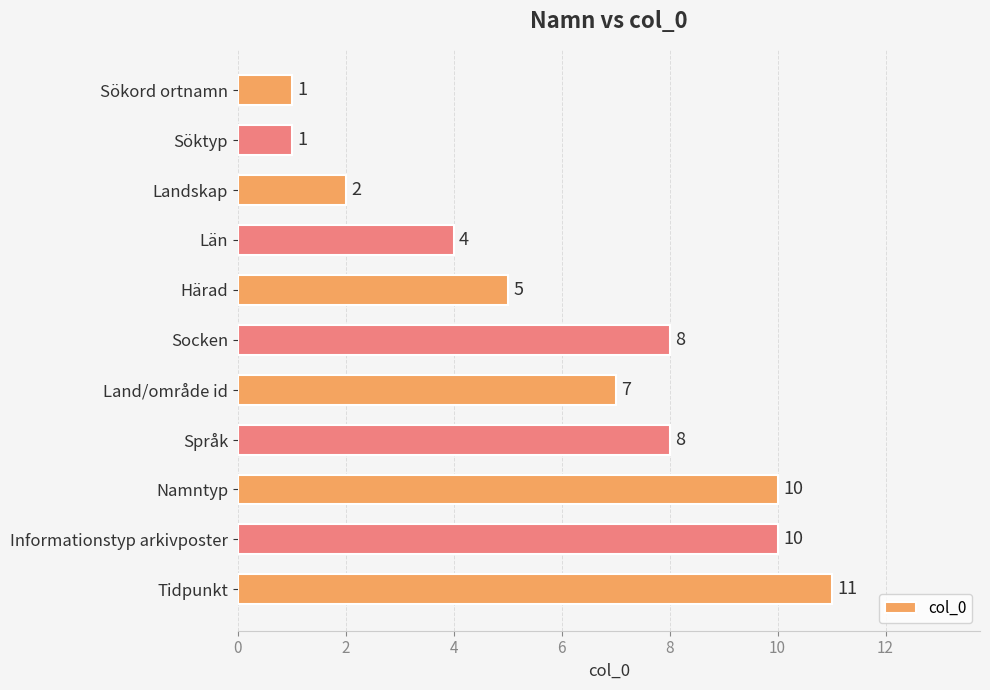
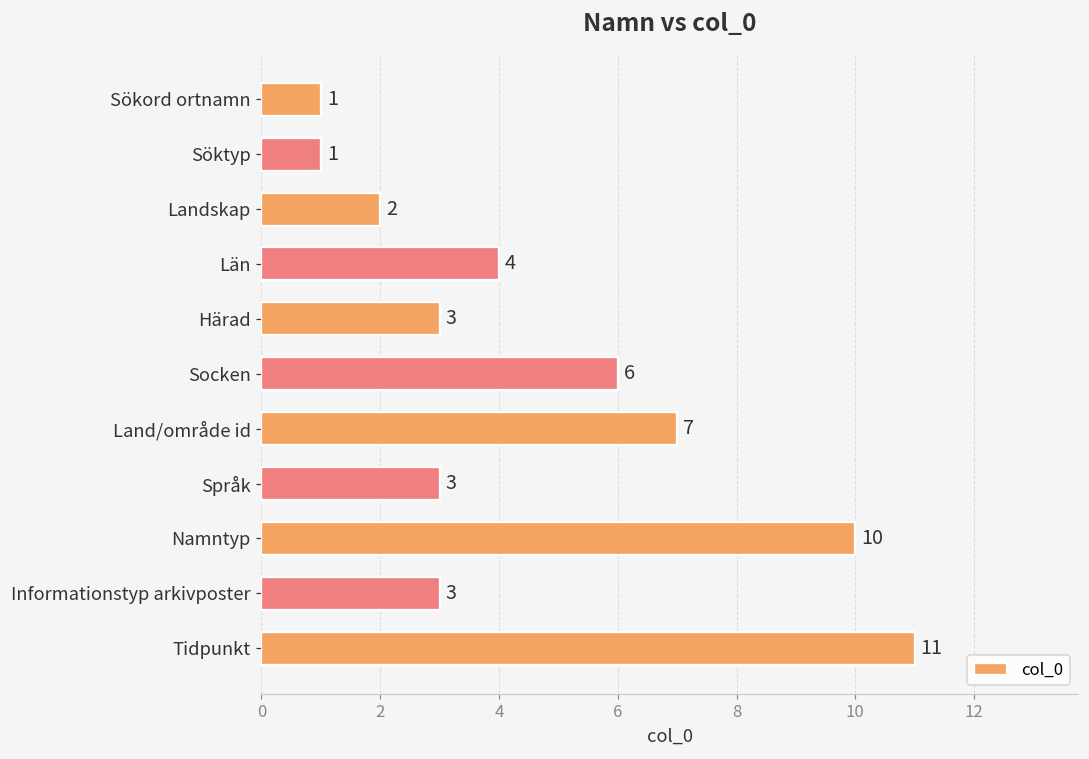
Härad: 5 -> 3
Socken: 8 -> 6
Språk: 8 -> 3
Informationstyp arkivposter: 10 -> 3
